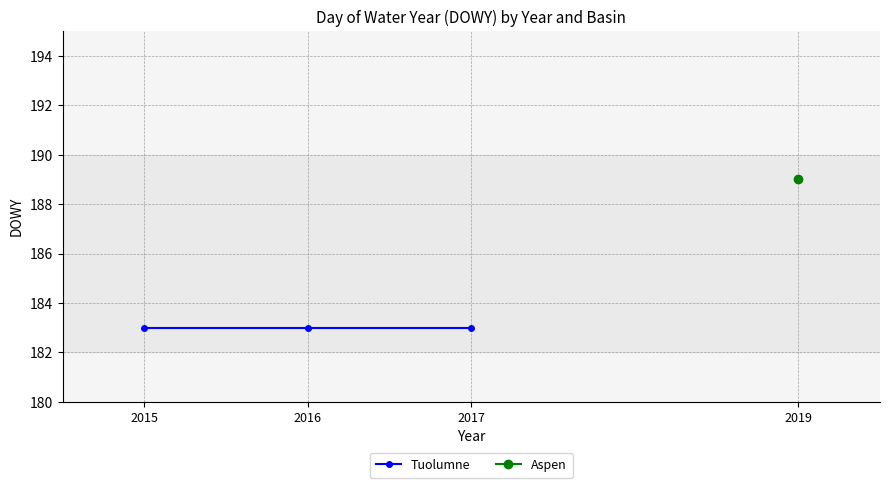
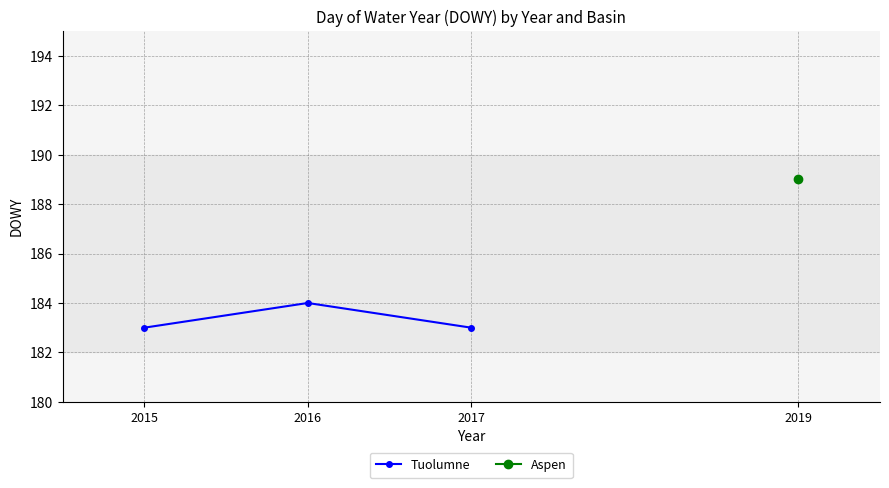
Tuolumne, 2016: 183 -> 184
